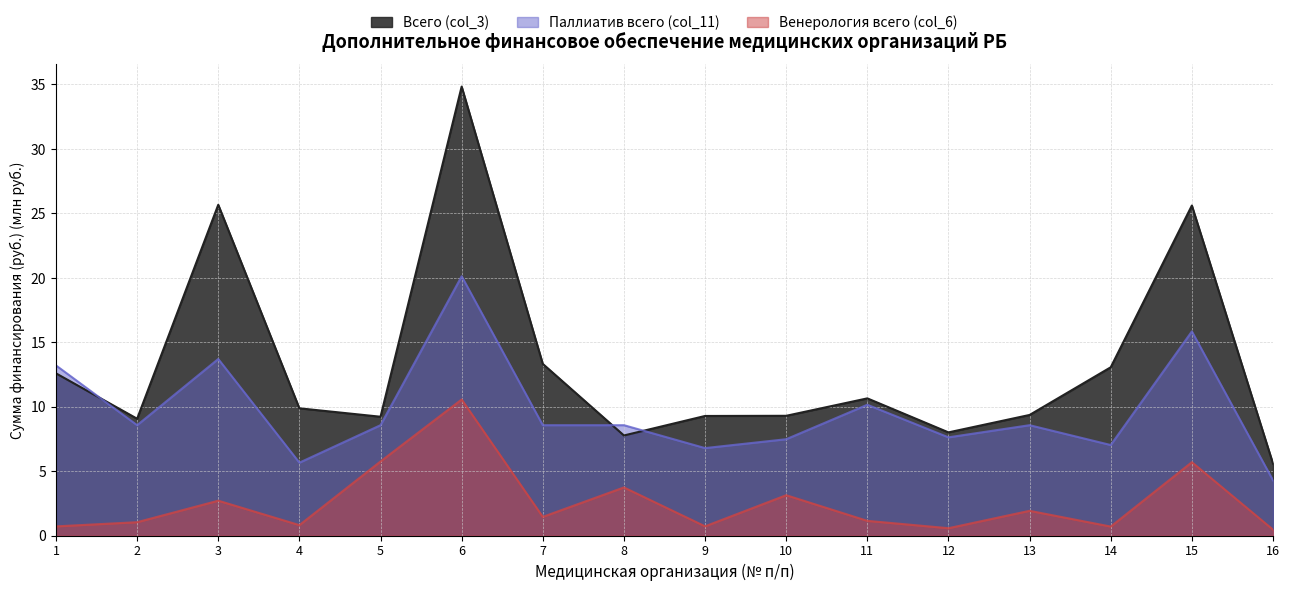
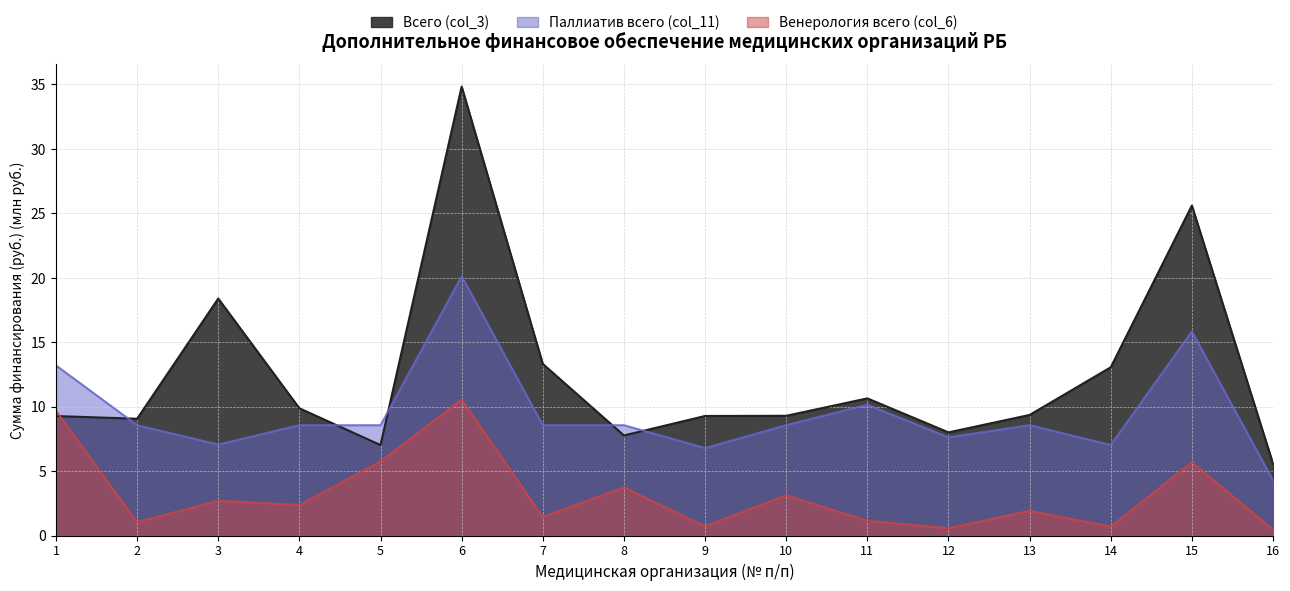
Всего (col_3), 1: 12.6 -> 9.3
Венерология всего (col_6), 1: 0.7 -> 9.7
Всего (col_3), 3: 25.7 -> 18.4
Паллиатив всего (col_11), 3: 13.7 -> 7.1
Паллиатив всего (col_11), 4: 5.7 -> 8.6
Венерология всего (col_6), 4: 0.8 -> 2.4
Всего (col_3), 5: 9.2 -> 7.0
Паллиатив всего (col_11), 10: 7.5 -> 8.6
